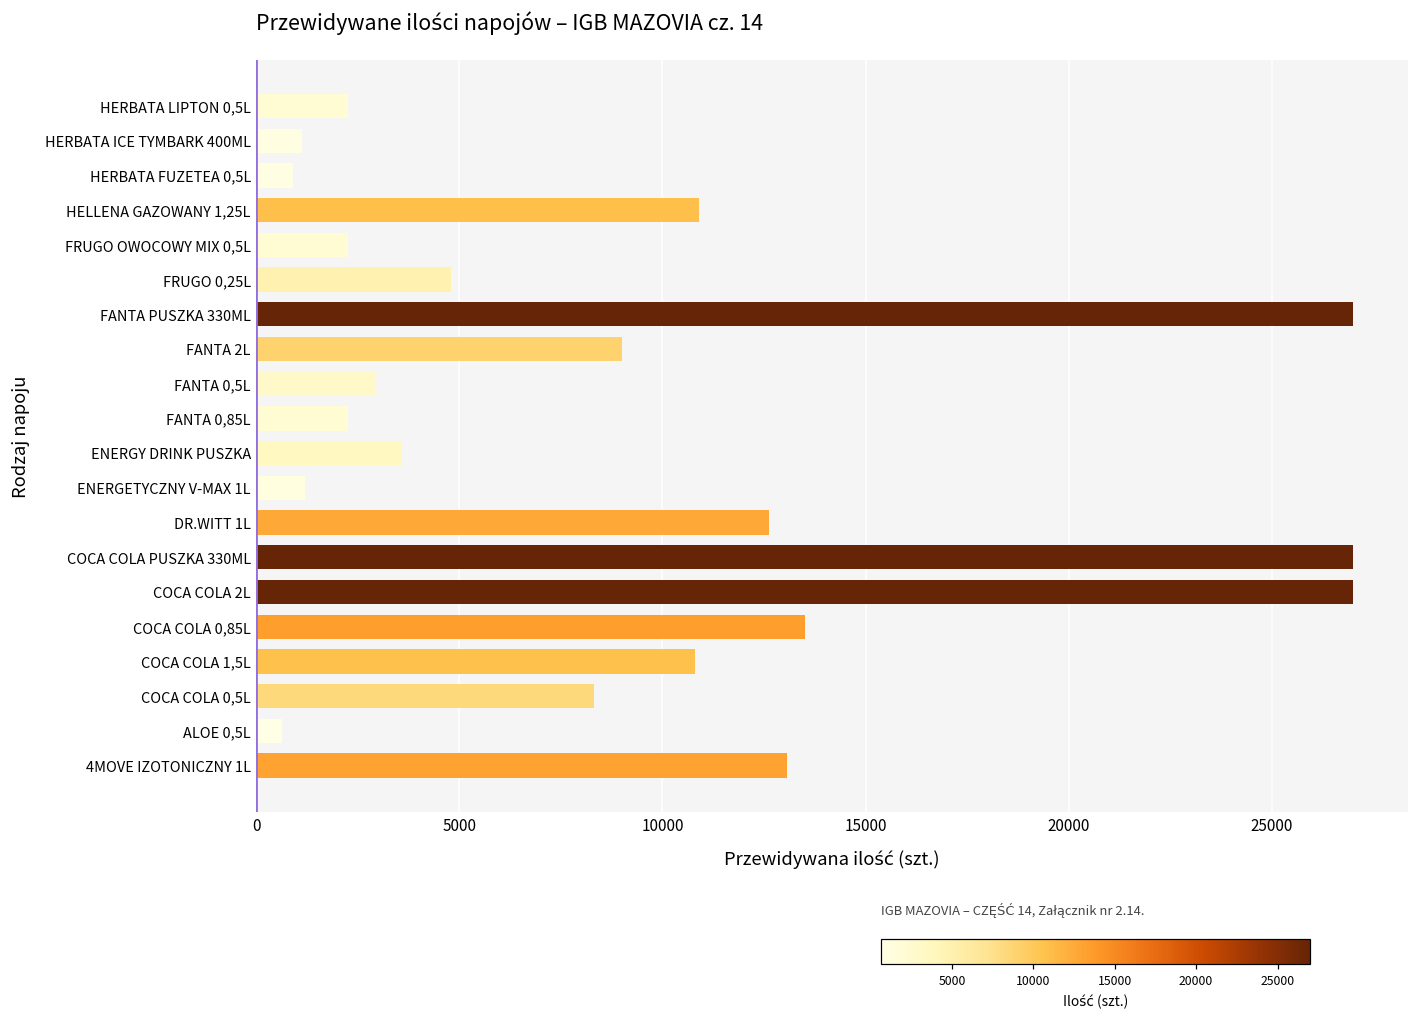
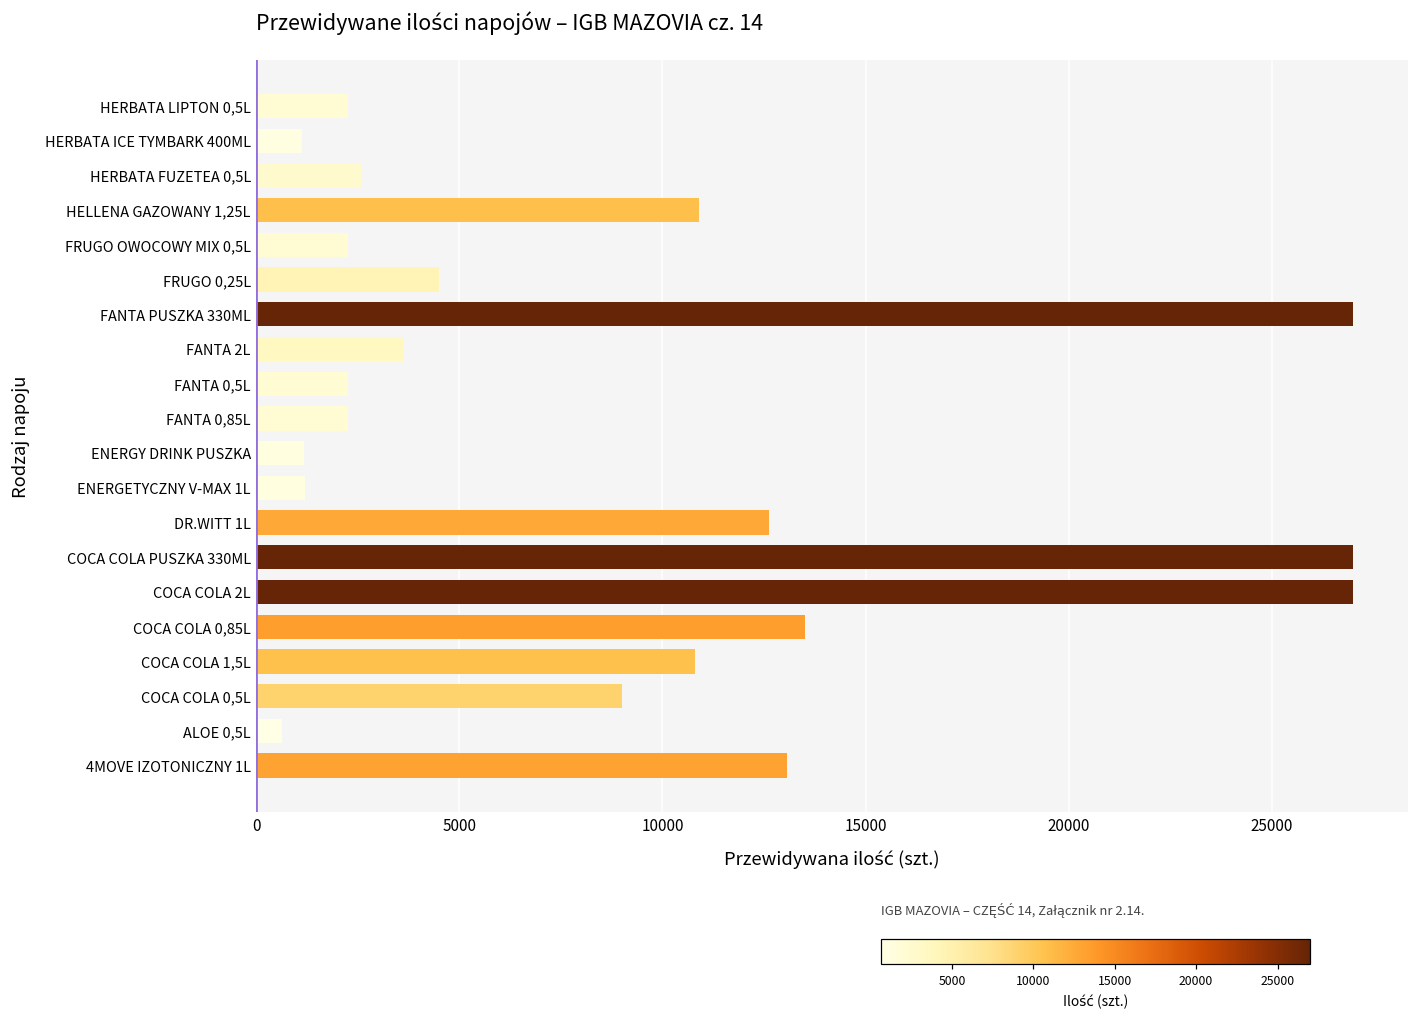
HERBATA FUZETEA 0,5L: 900 -> 2600
FRUGO 0,25L: 4800 -> 4500
FANTA 2L: 9000 -> 3600
FANTA 0,5L: 2900 -> 2300
ENERGY DRINK PUSZKA: 3600 -> 1200
COCA COLA 0,5L: 8300 -> 9000
